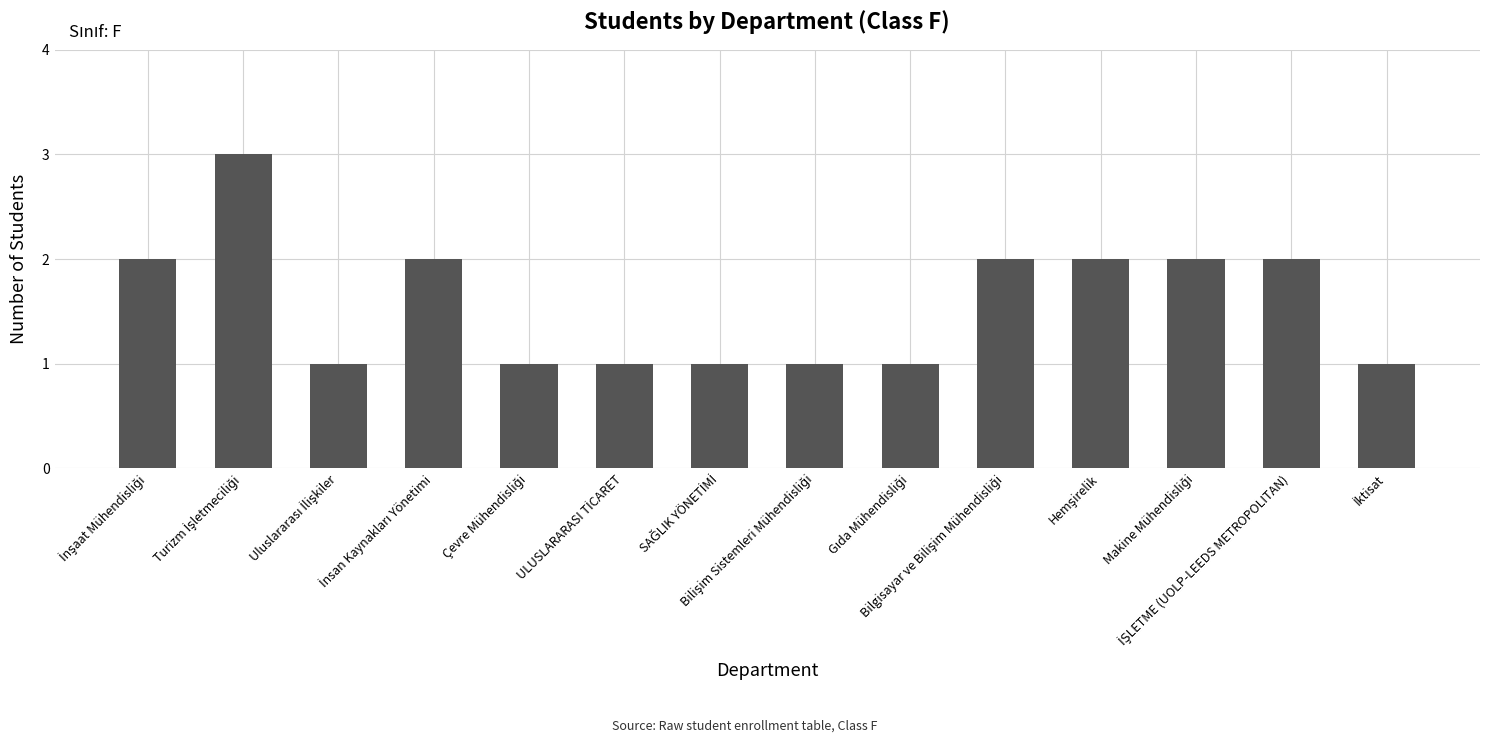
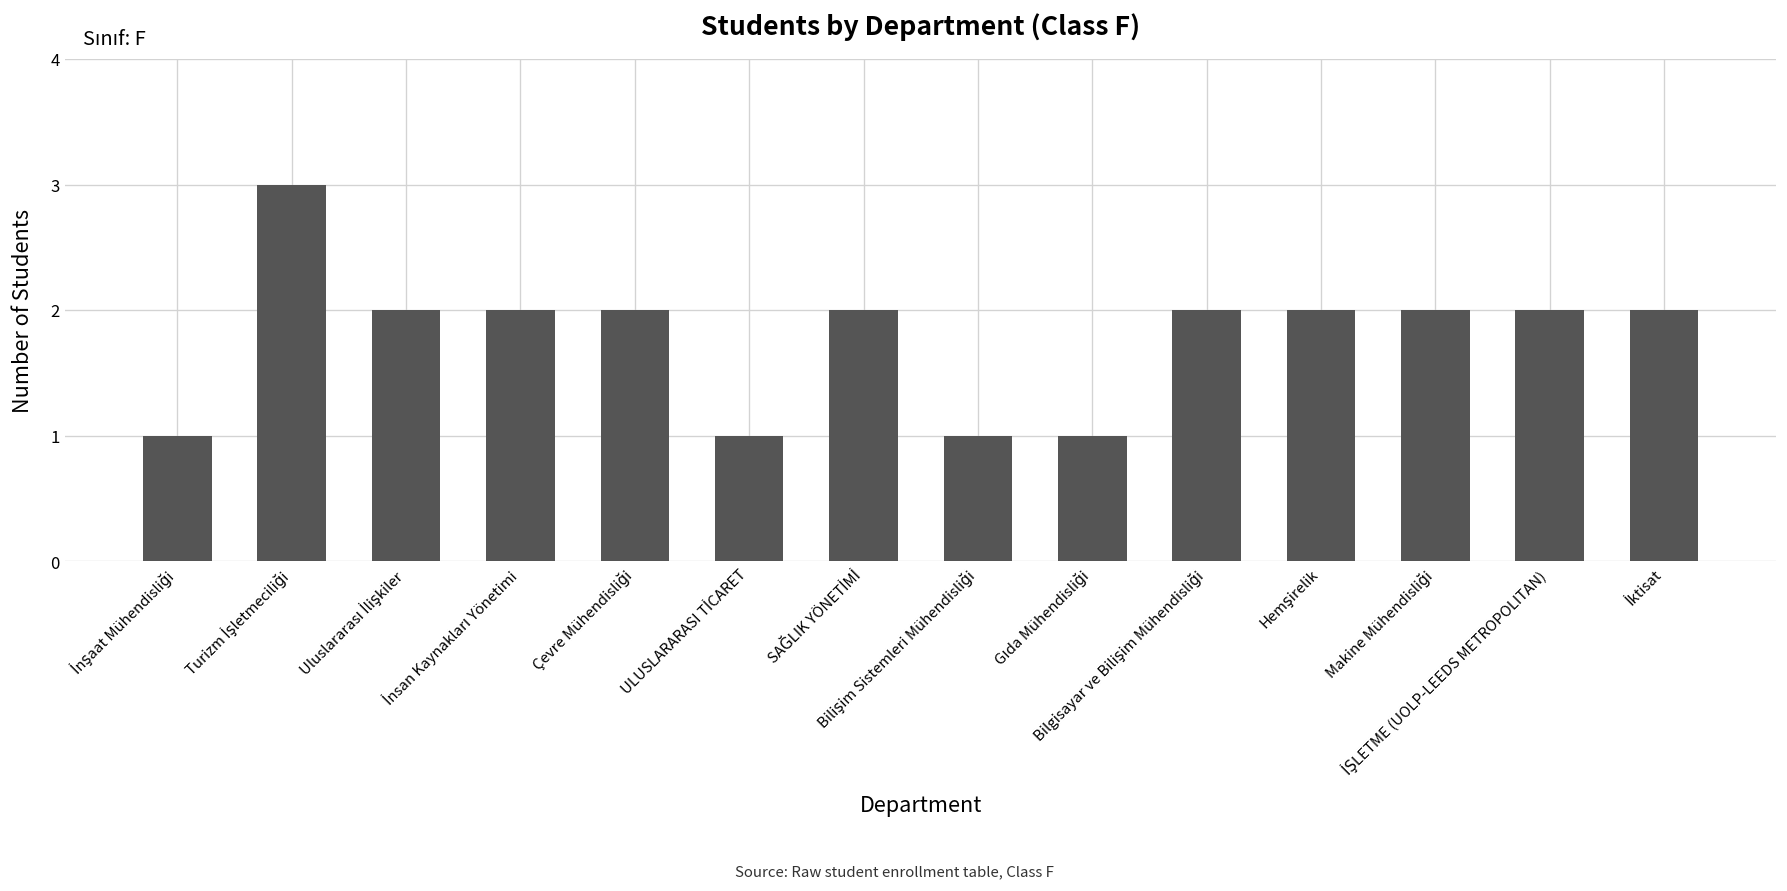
İnşaat Mühendisliği: 2 -> 1
Uluslararası İlişkiler: 1 -> 2
Çevre Mühendisliği: 1 -> 2
SAĞLIK YÖNETİMİ: 1 -> 2
İktisat: 1 -> 2
